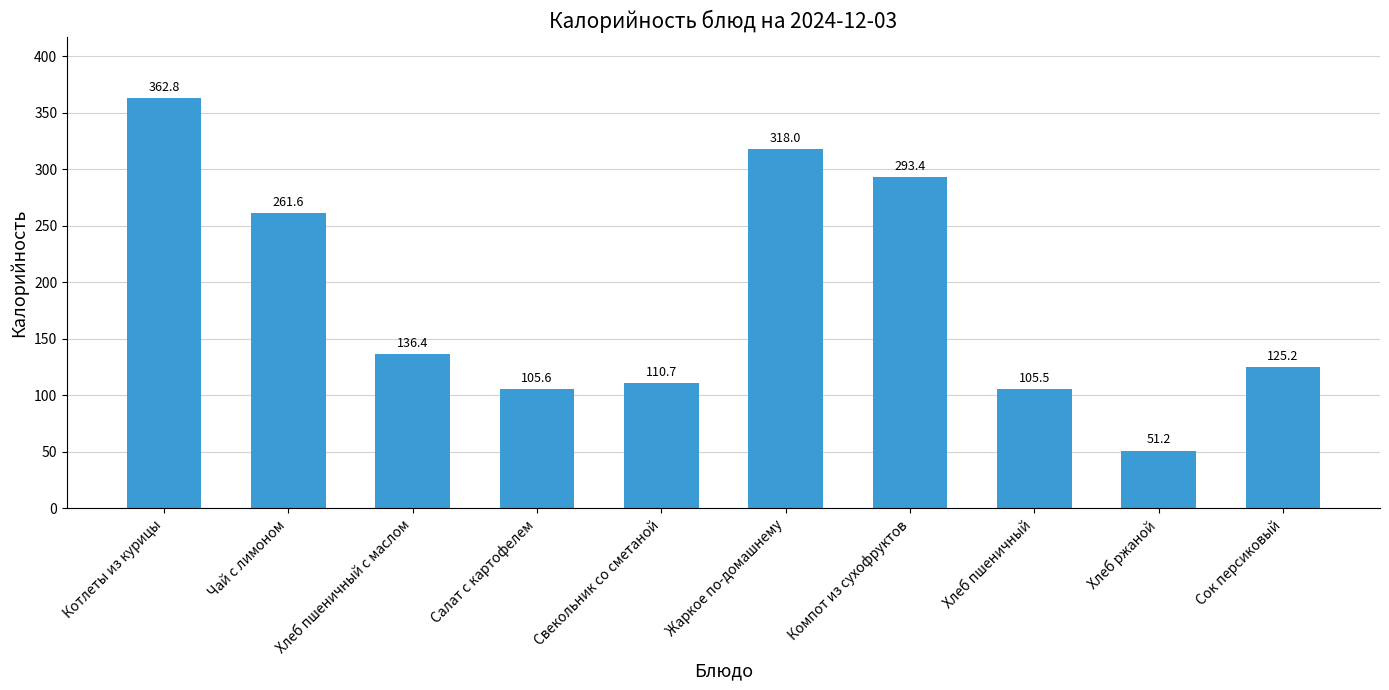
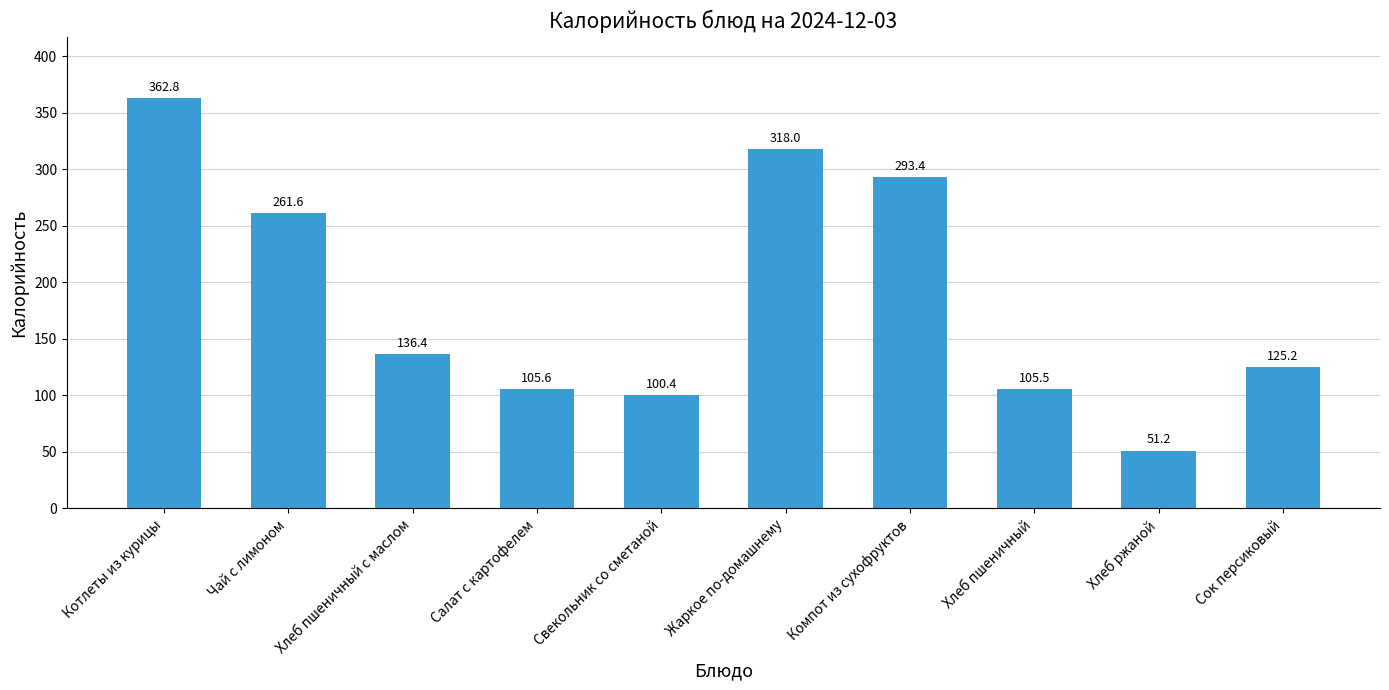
Свекольник со сметаной: 110.7 -> 100.4
